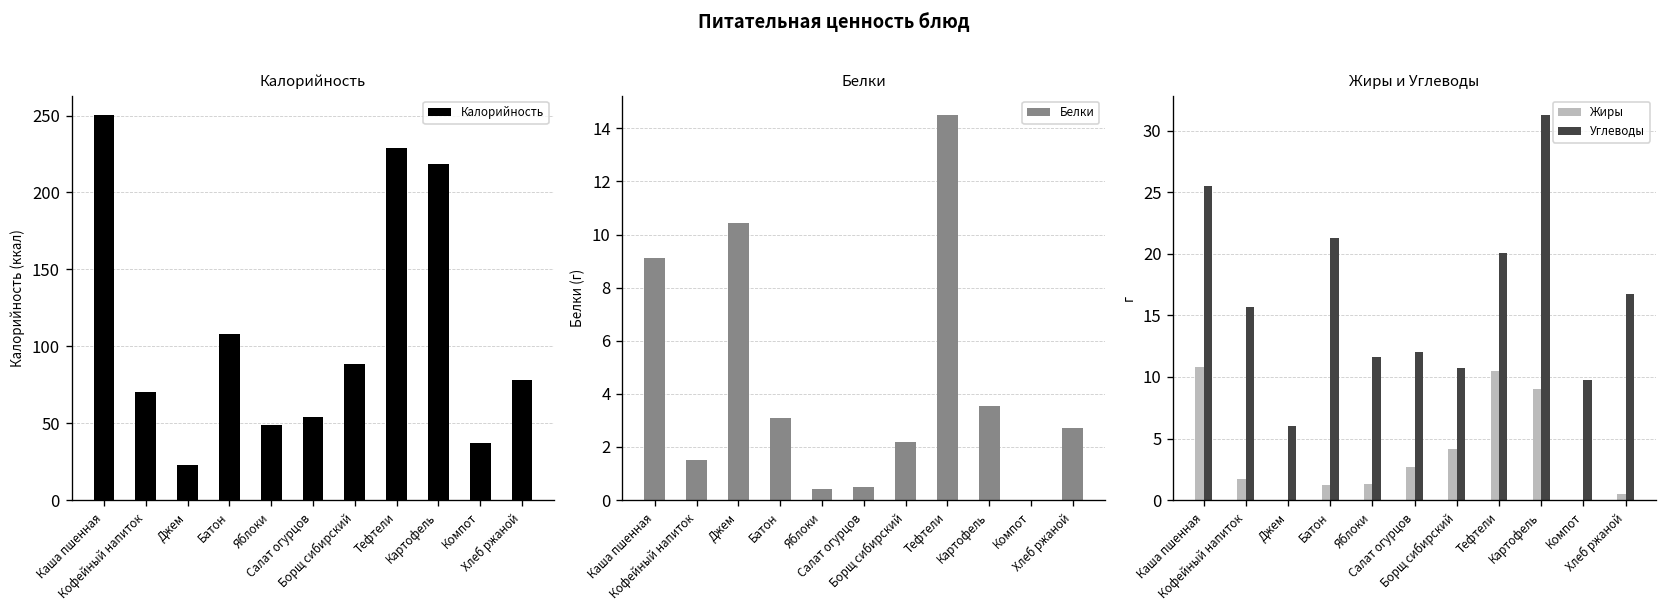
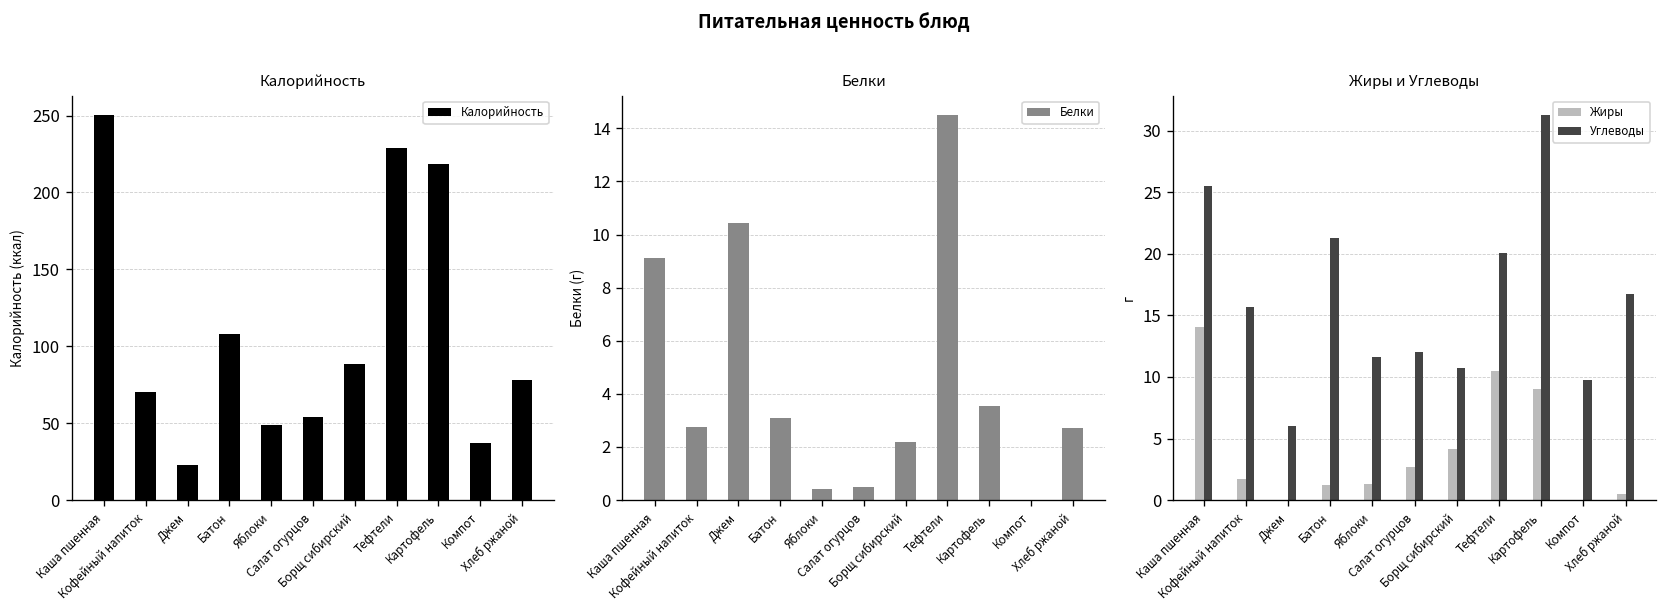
Белки, Кофейный напиток: 1.5 -> 2.8
Жиры и Углеводы, Жиры, Каша пшенная: 10.8 -> 14.1
